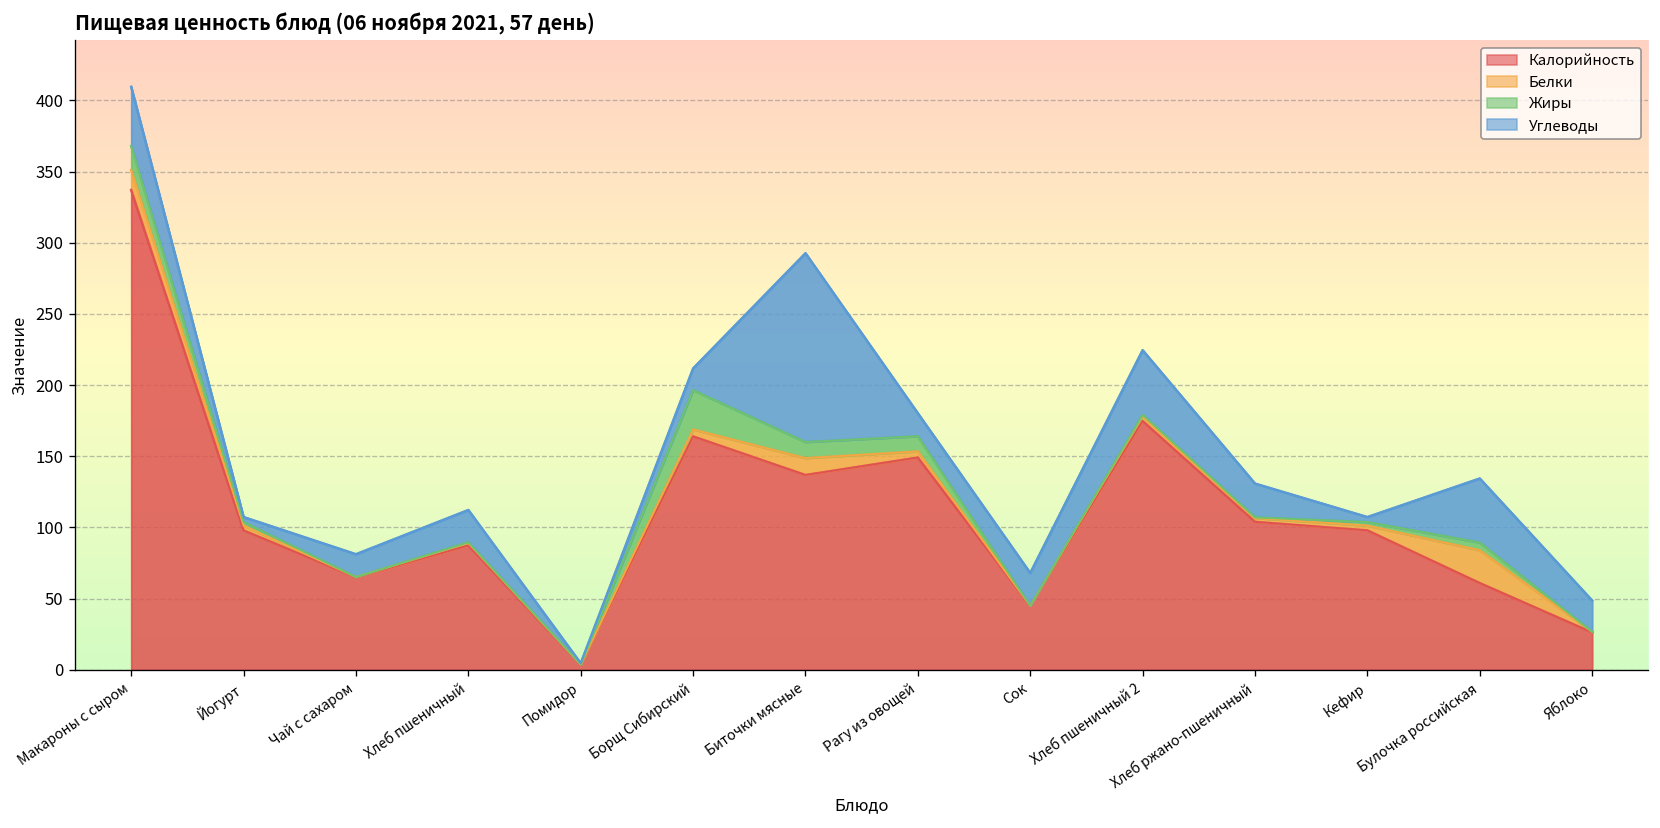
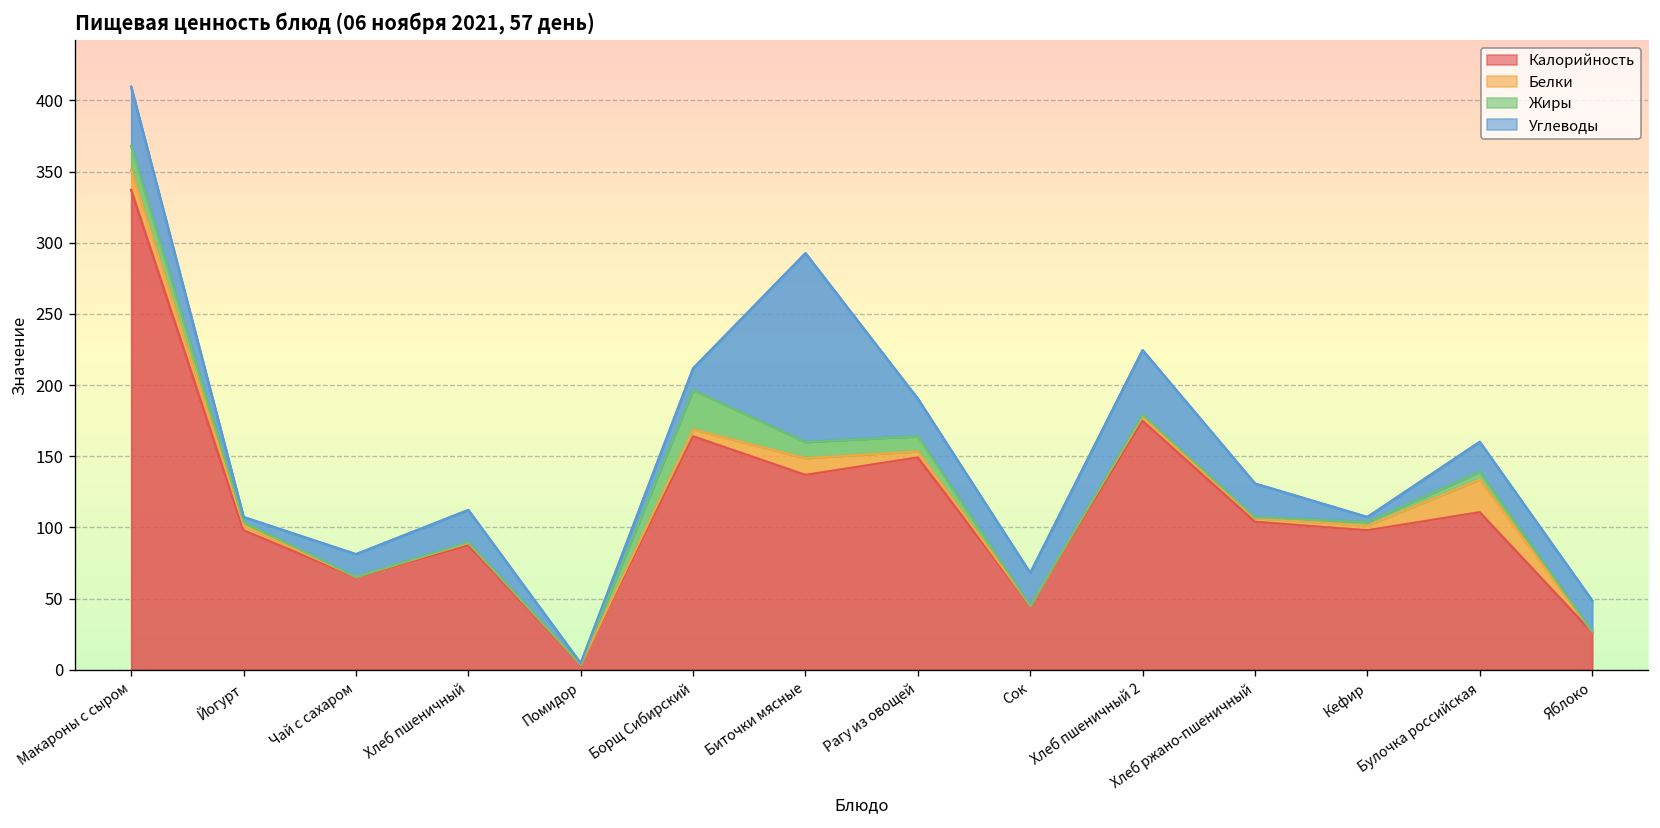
Углеводы, Рагу из овощей: 16 -> 26
Калорийность, Булочка российская: 61 -> 111
Углеводы, Булочка российская: 45 -> 21
